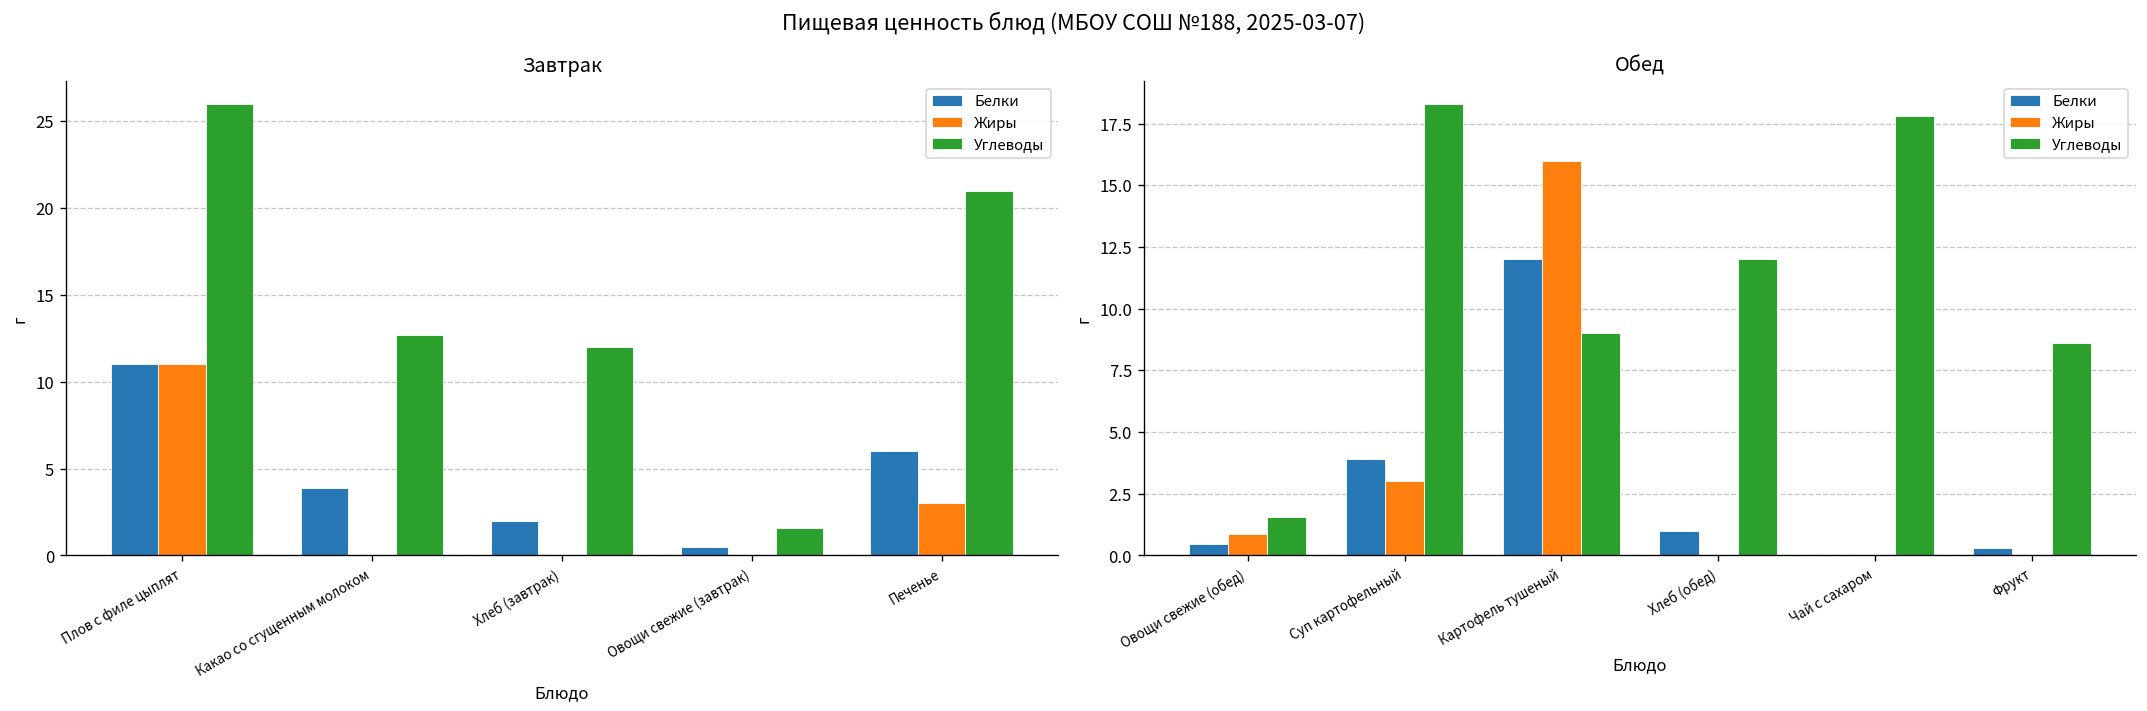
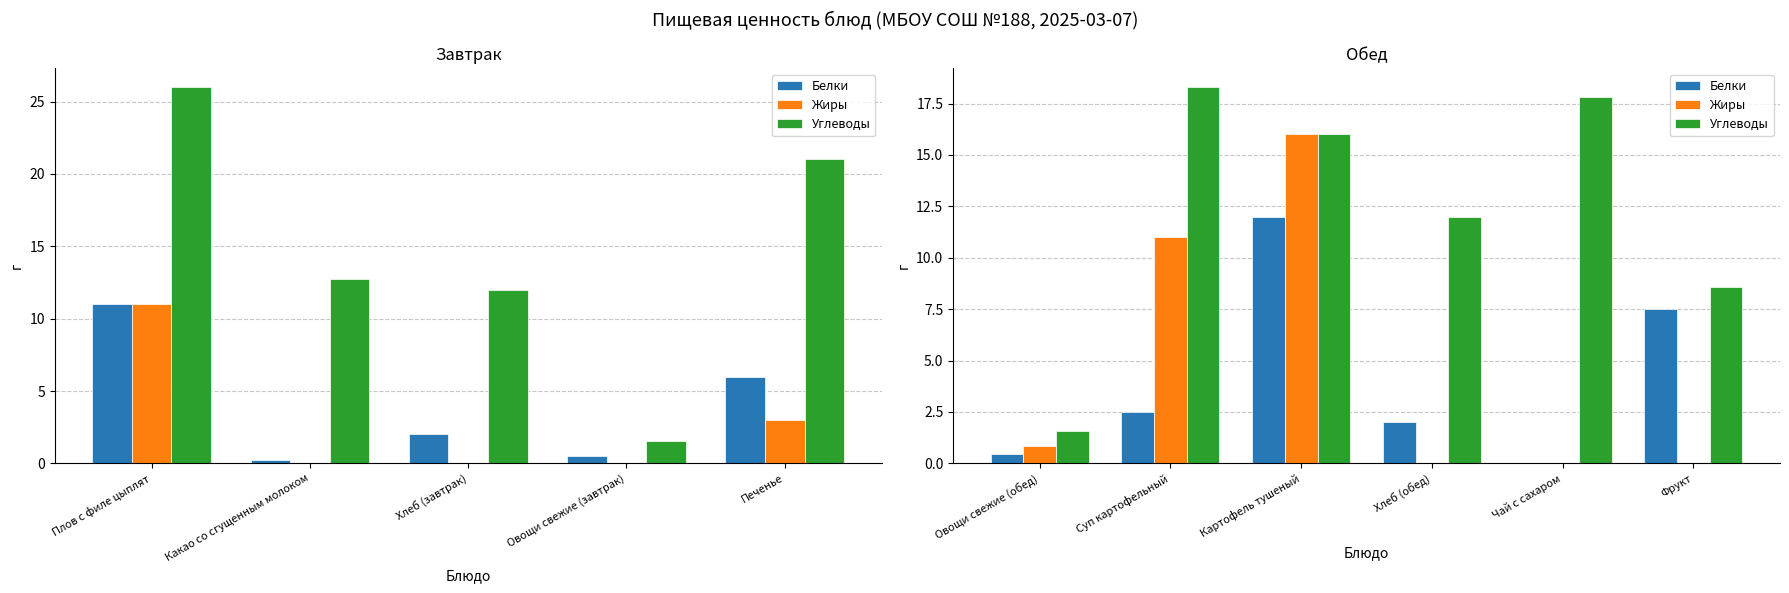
Завтрак, Белки, Какао со сгущенным молоком: 3.9 -> 0.2
Обед, Белки, Суп картофельный: 3.9 -> 2.5
Обед, Жиры, Суп картофельный: 3 -> 11
Обед, Углеводы, Картофель тушеный: 9 -> 16
Обед, Белки, Хлеб (обед): 1 -> 2
Обед, Белки, Фрукт: 0.3 -> 7.5
